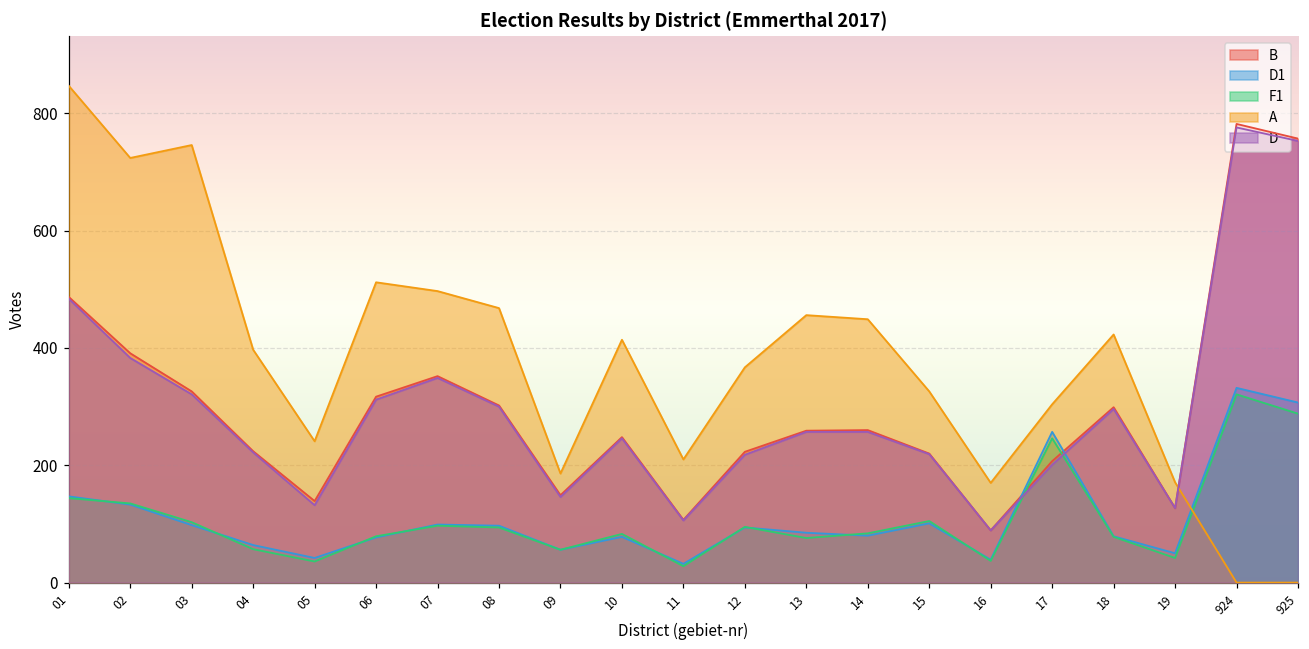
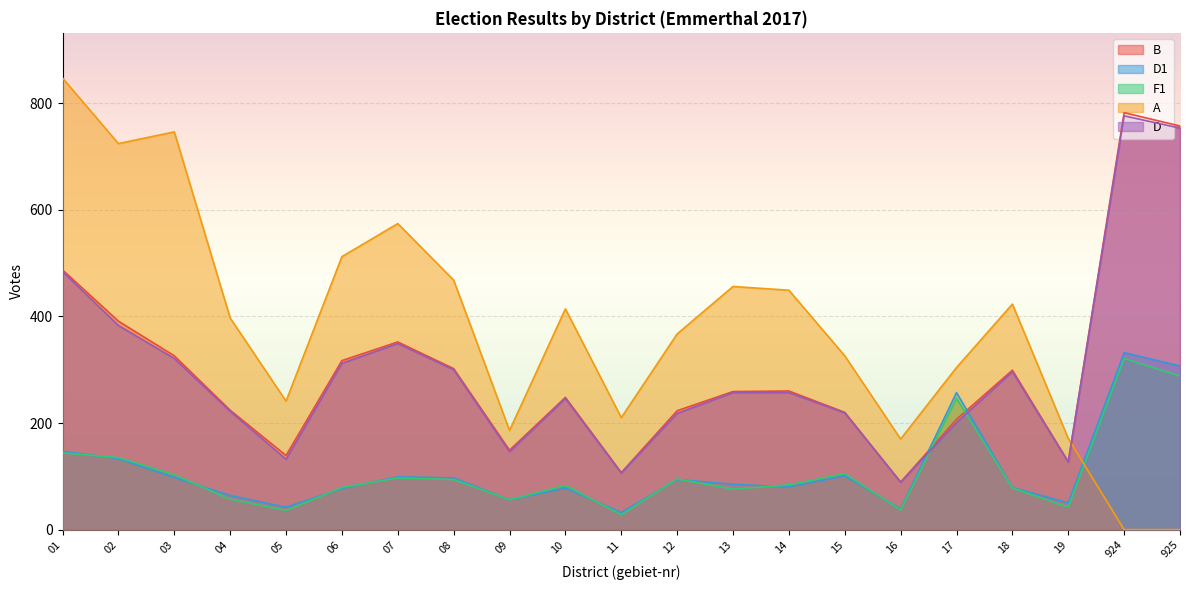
A, 07: 500 -> 570
